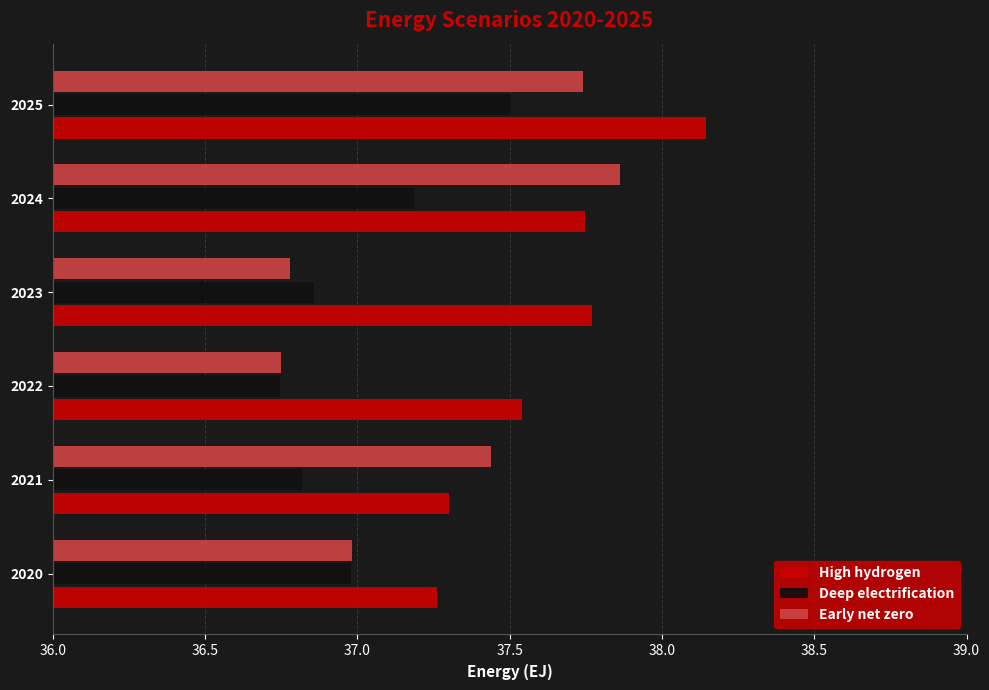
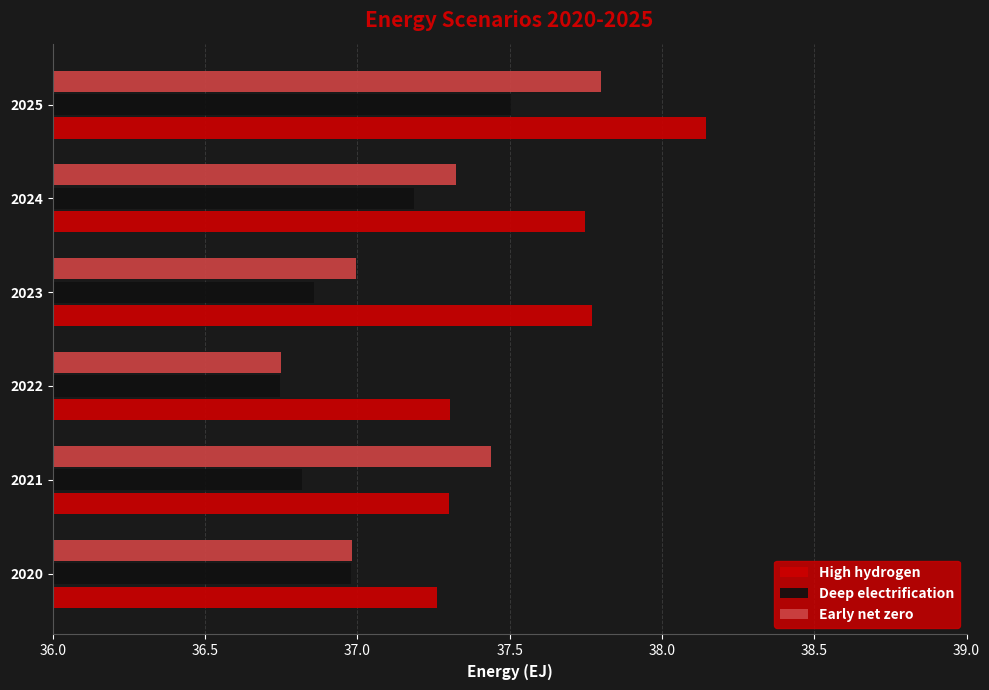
Early net zero, 2025: 37.74 -> 37.80
Early net zero, 2024: 37.86 -> 37.33
Early net zero, 2023: 36.78 -> 37.00
High hydrogen, 2022: 37.54 -> 37.30
